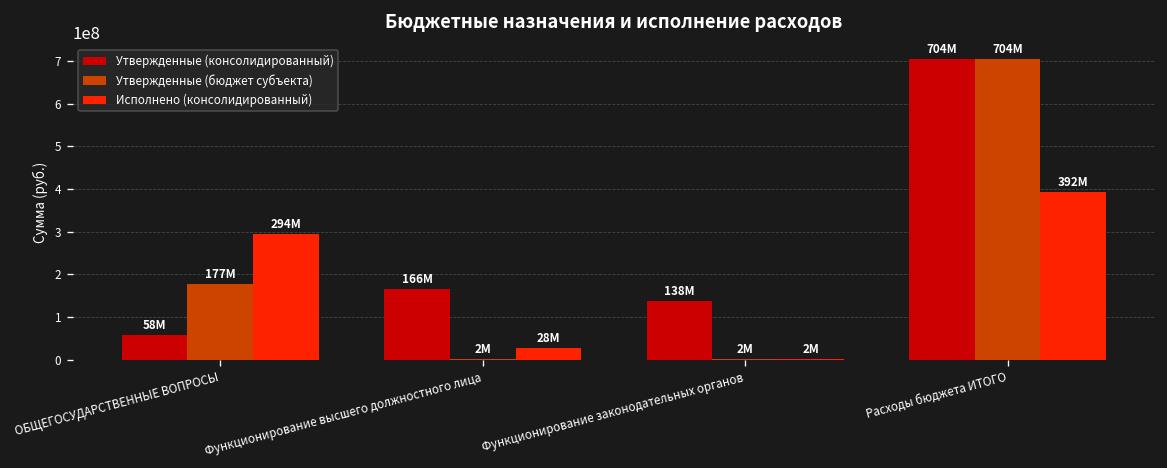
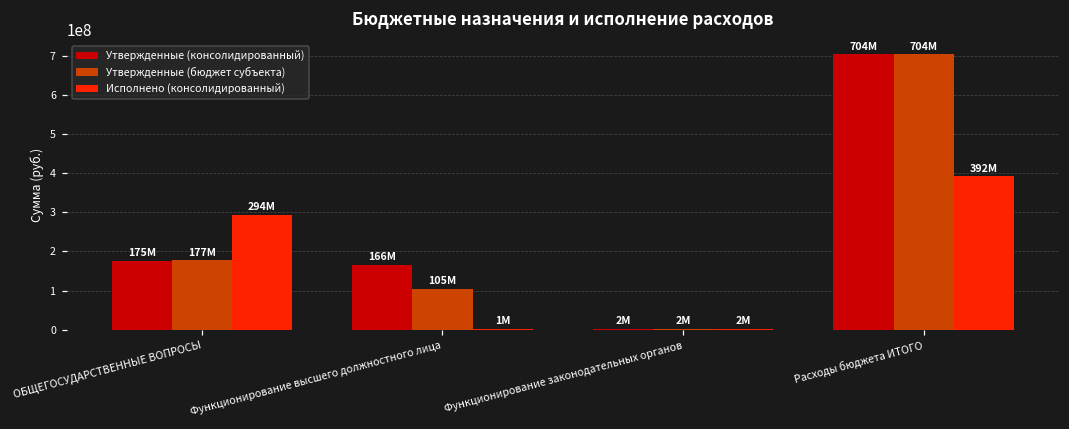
Утвержденные (консолидированный), ОБЩЕГОСУДАРСТВЕННЫЕ ВОПРОСЫ: 58M -> 175M
Утвержденные (бюджет субъекта), Функционирование высшего должностного лица: 2M -> 105M
Исполнено (консолидированный), Функционирование высшего должностного лица: 28M -> 1M
Утвержденные (консолидированный), Функционирование законодательных органов: 138M -> 2M
